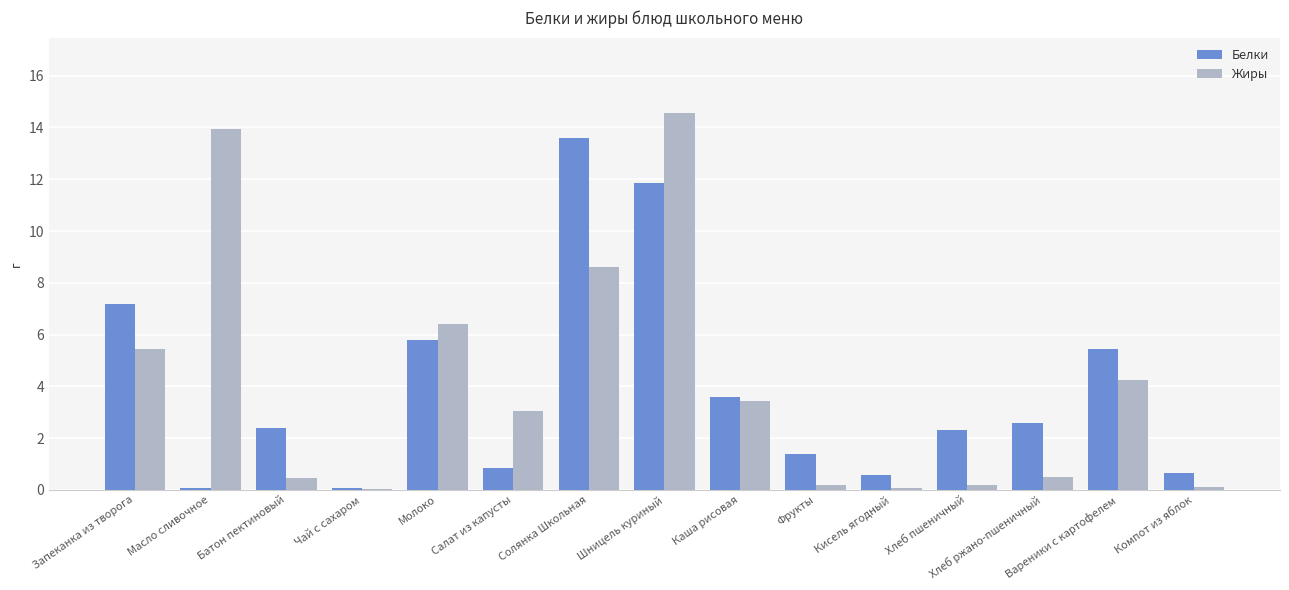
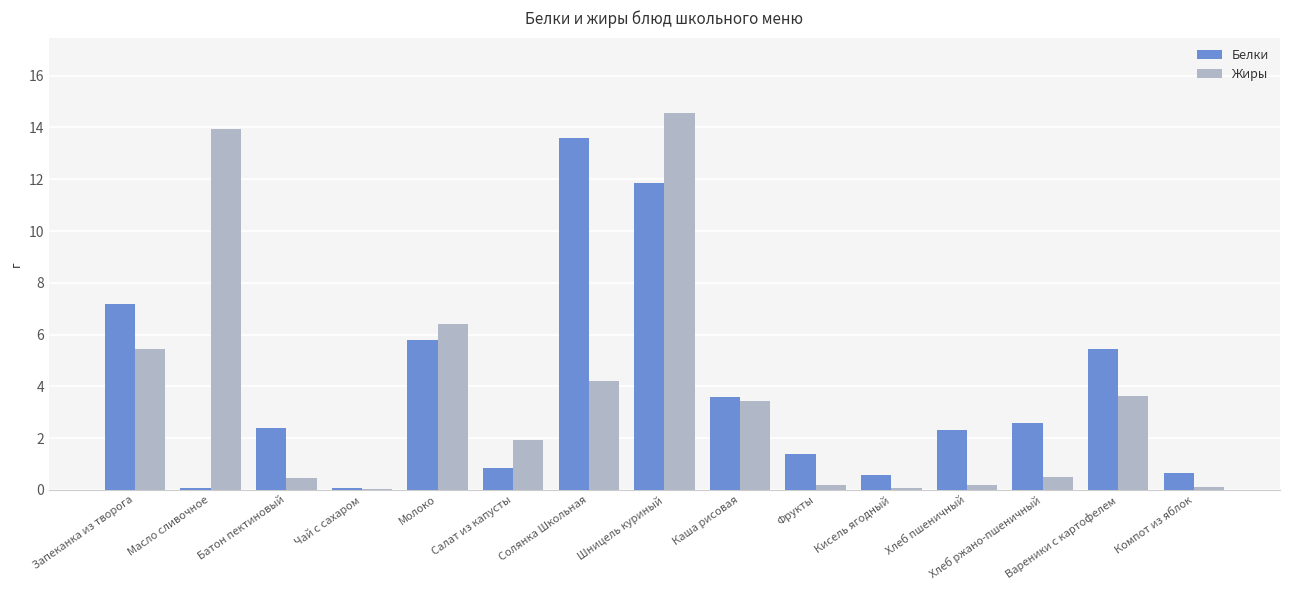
Жиры, Салат из капусты: 3.1 -> 1.9
Жиры, Солянка Школьная: 8.6 -> 4.2
Жиры, Вареники с картофелем: 4.3 -> 3.6
